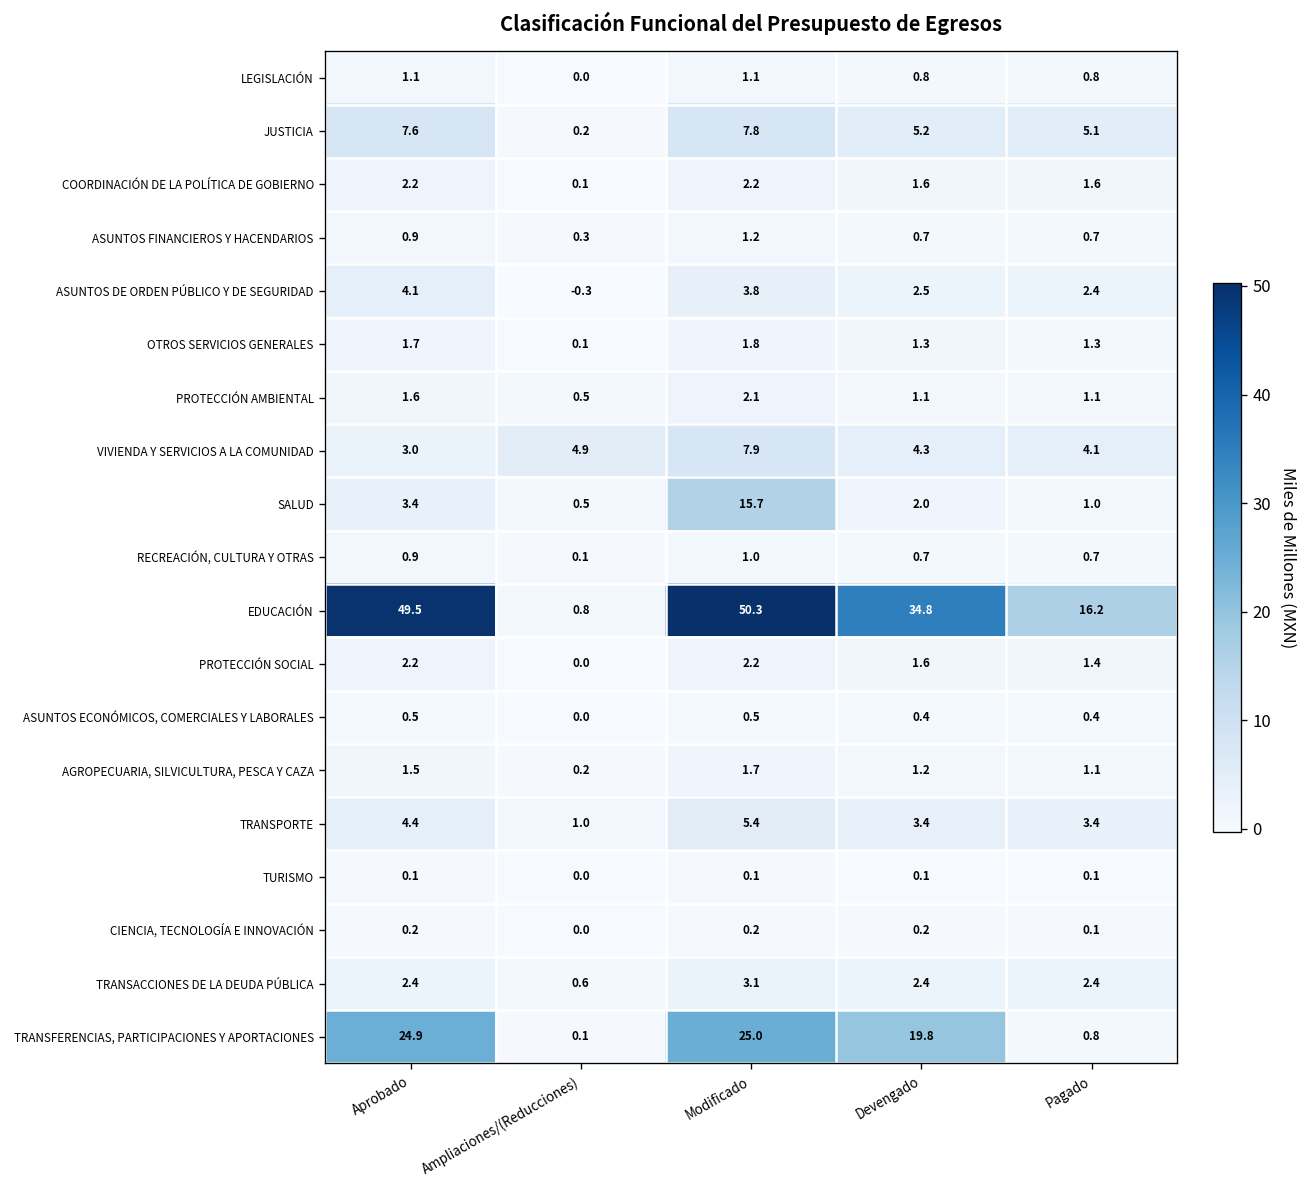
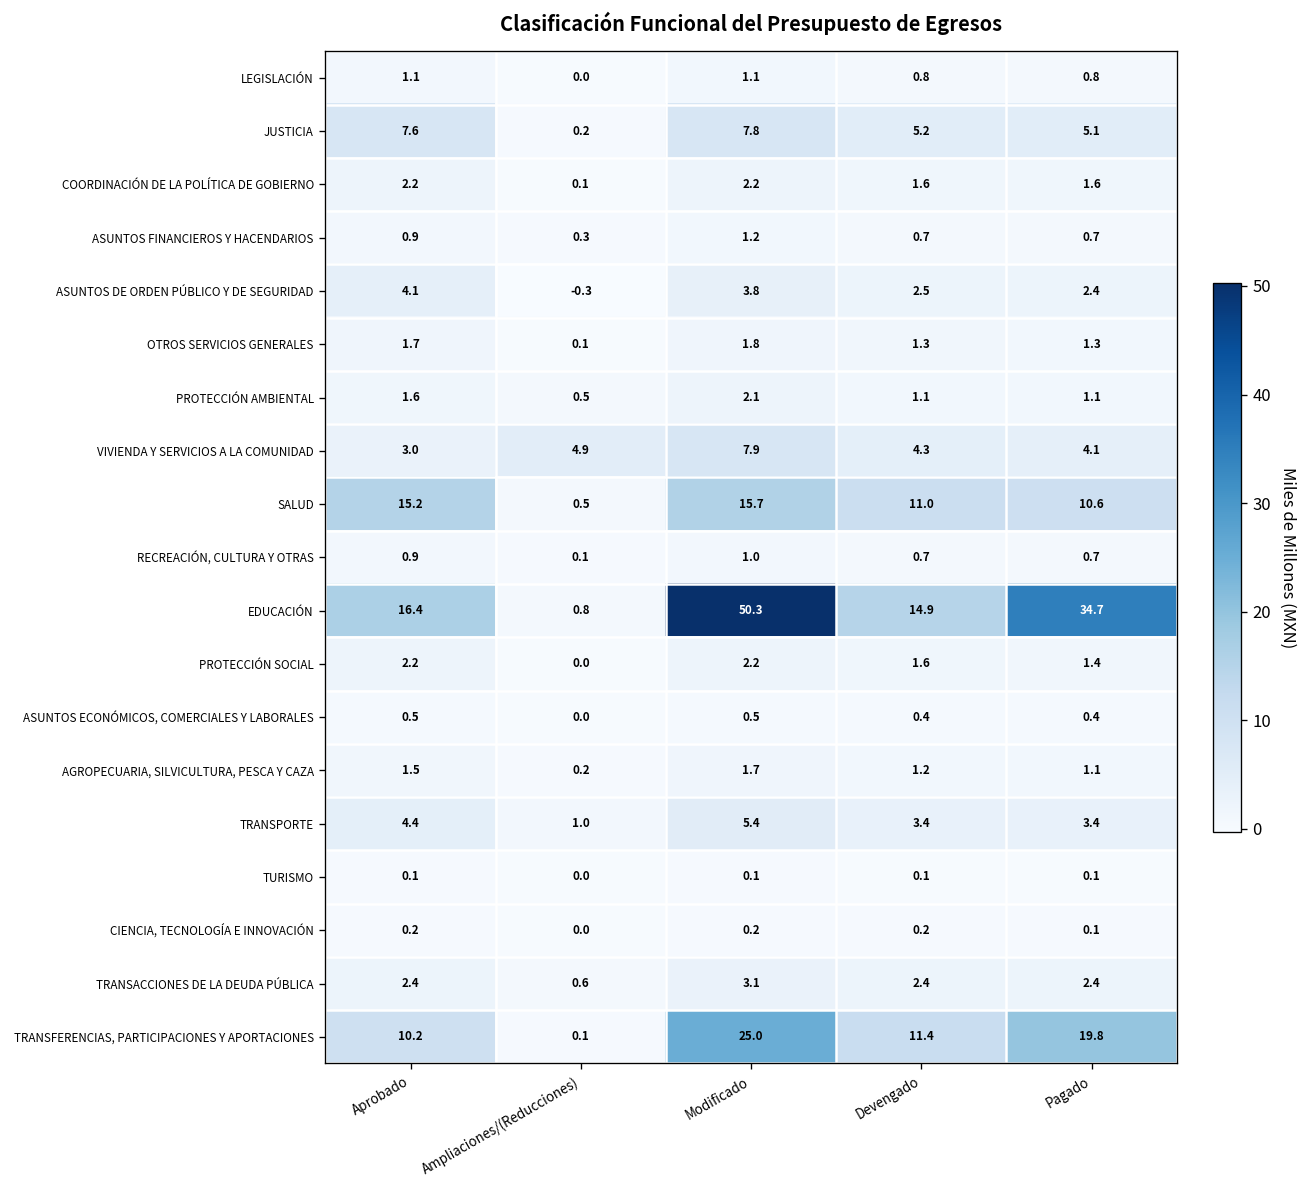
SALUD, Aprobado: 3.4 -> 15.2
SALUD, Devengado: 2.0 -> 11.0
SALUD, Pagado: 1.0 -> 10.6
EDUCACIÓN, Aprobado: 49.5 -> 16.4
EDUCACIÓN, Devengado: 34.8 -> 14.9
EDUCACIÓN, Pagado: 16.2 -> 34.7
TRANSFERENCIAS, PARTICIPACIONES Y APORTACIONES, Aprobado: 24.9 -> 10.2
TRANSFERENCIAS, PARTICIPACIONES Y APORTACIONES, Devengado: 19.8 -> 11.4
TRANSFERENCIAS, PARTICIPACIONES Y APORTACIONES, Pagado: 0.8 -> 19.8
